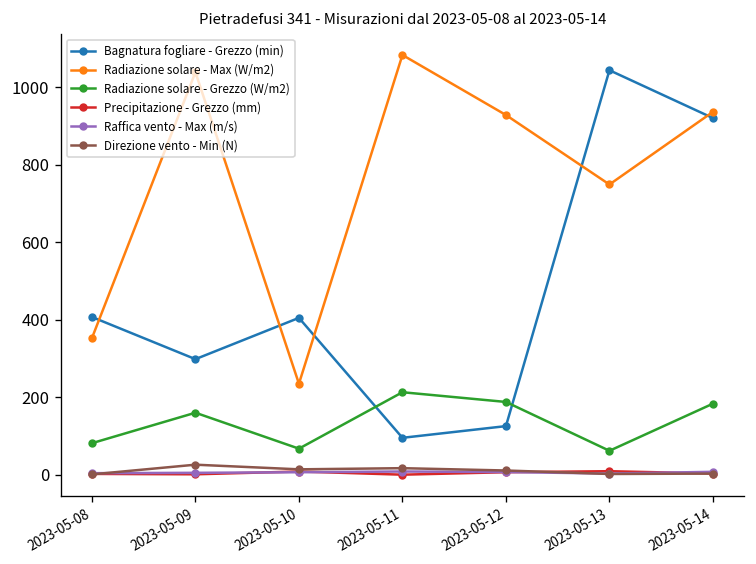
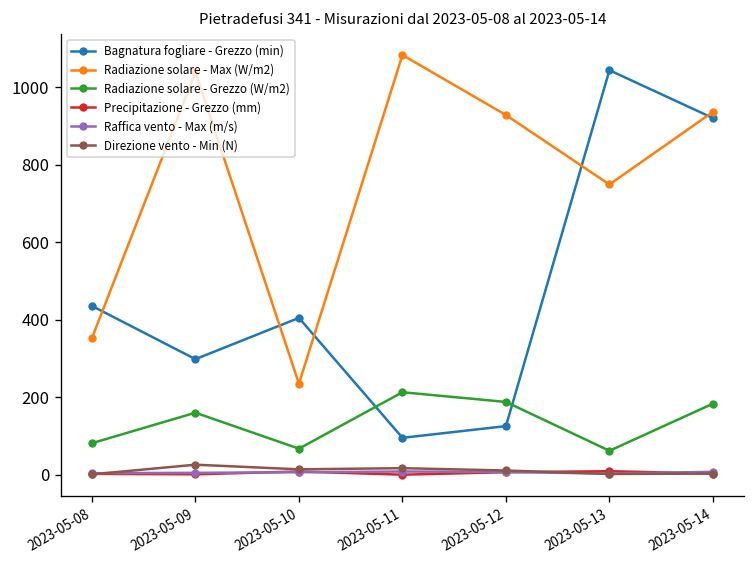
Bagnatura fogliare - Grezzo (min), 2023-05-08: 410 -> 440
